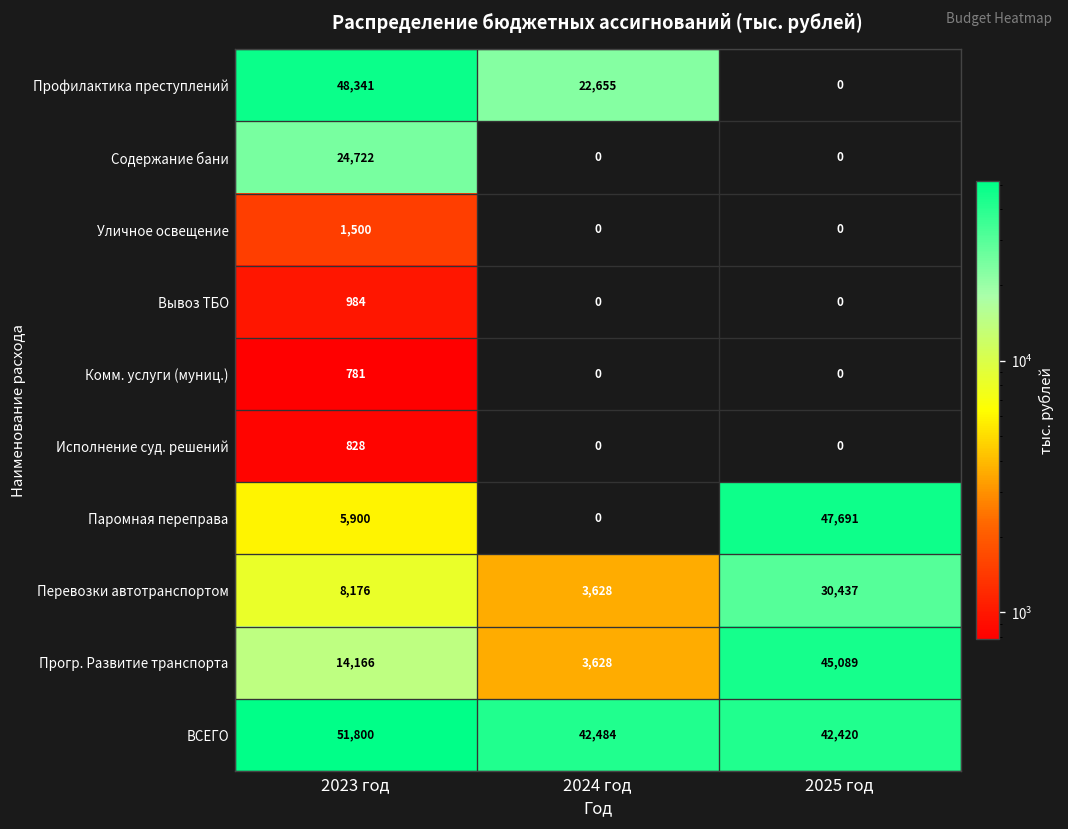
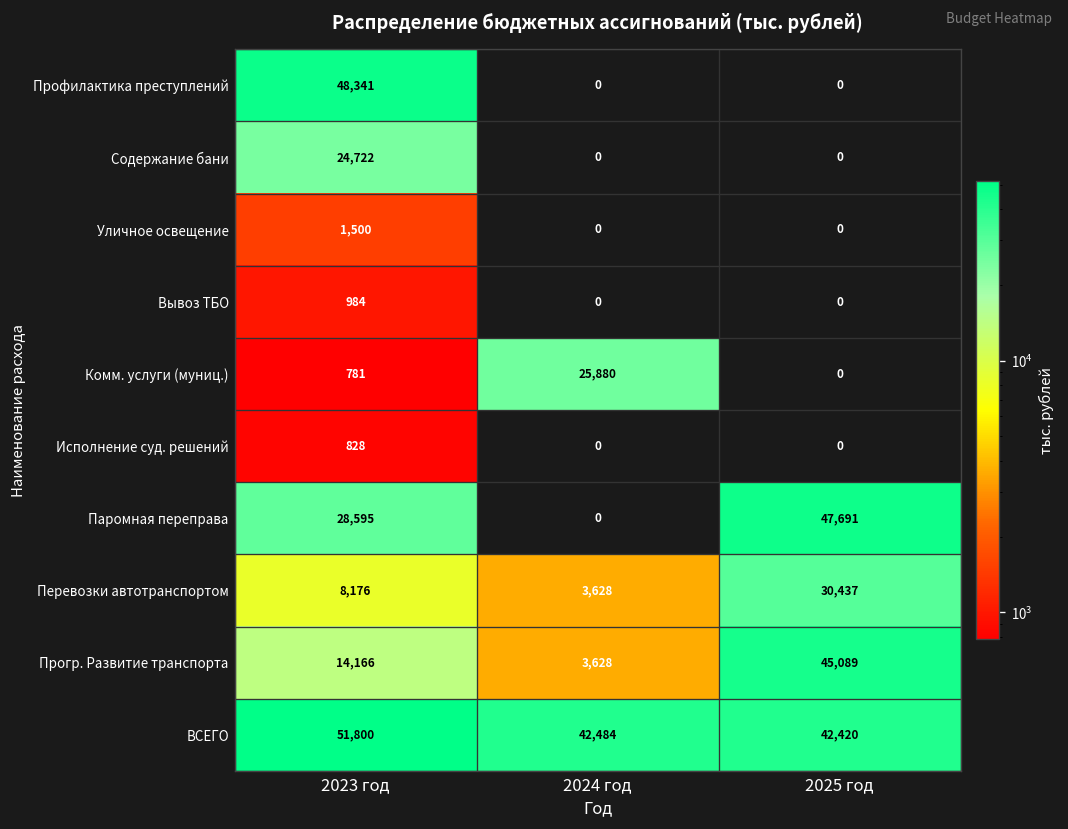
Профилактика преступлений, 2024 год: 22,655 -> 0
Комм. услуги (муниц.), 2024 год: 0 -> 25,880
Паромная переправа, 2023 год: 5,900 -> 28,595
